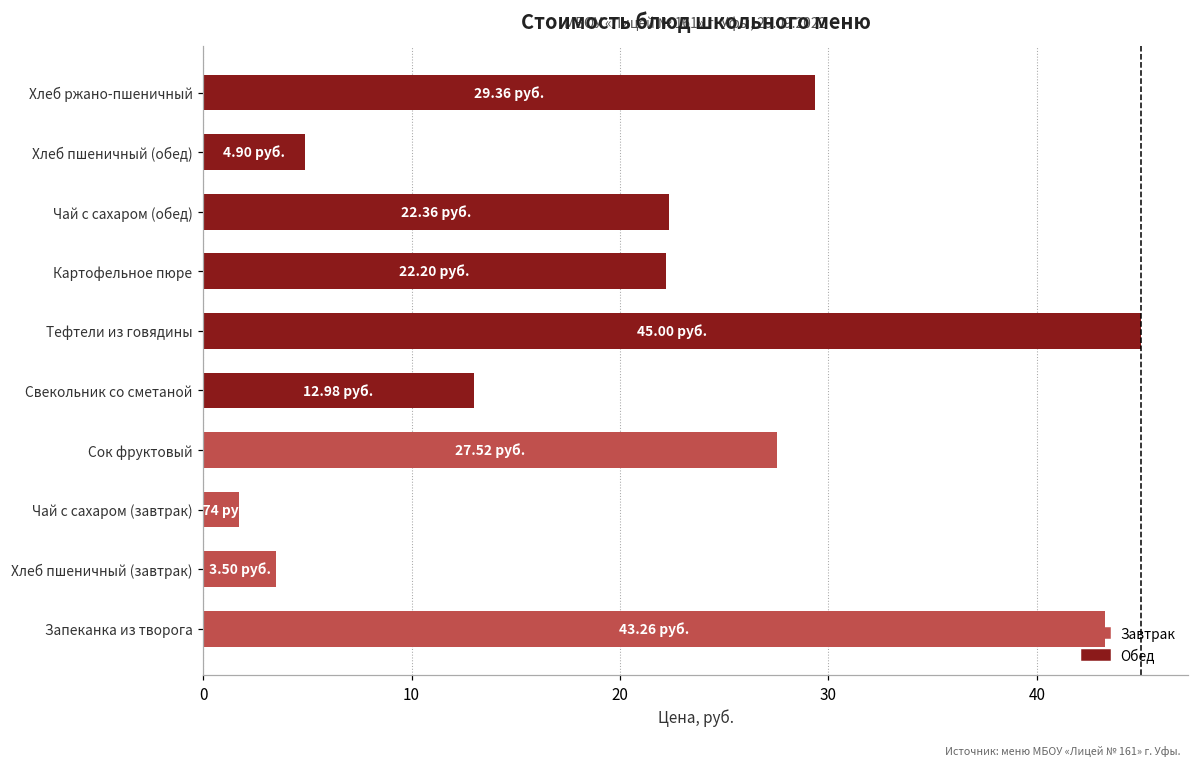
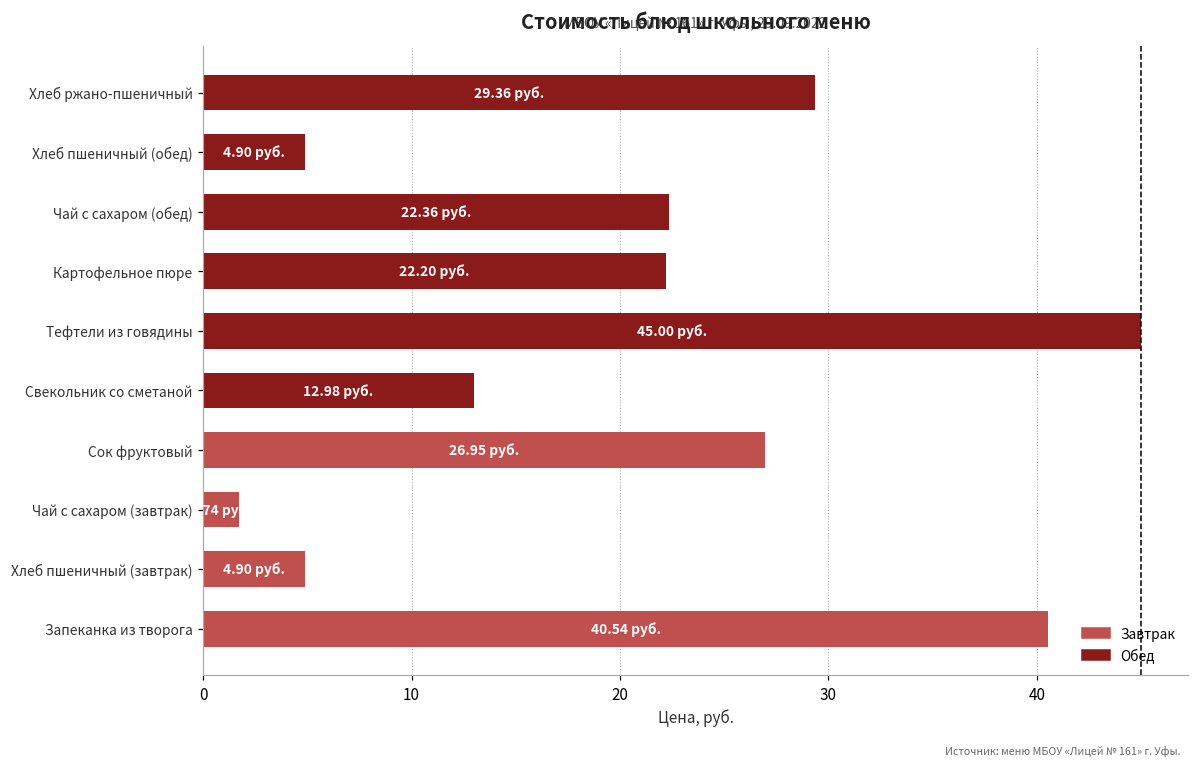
Сок фруктовый: 27.52 -> 26.95
Хлеб пшеничный (завтрак): 3.50 -> 4.90
Запеканка из творога: 43.26 -> 40.54
